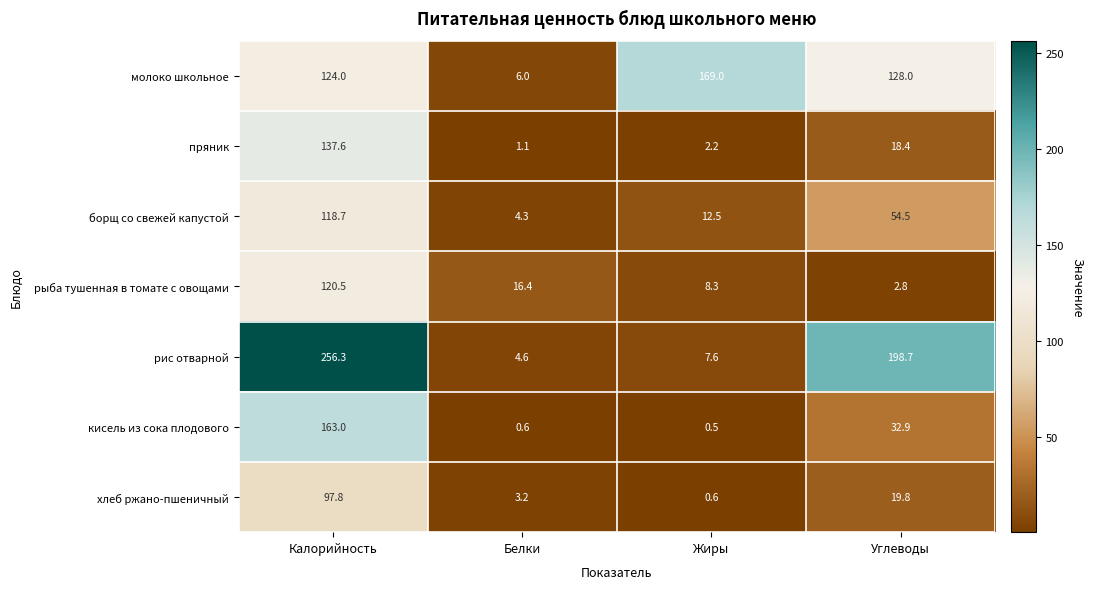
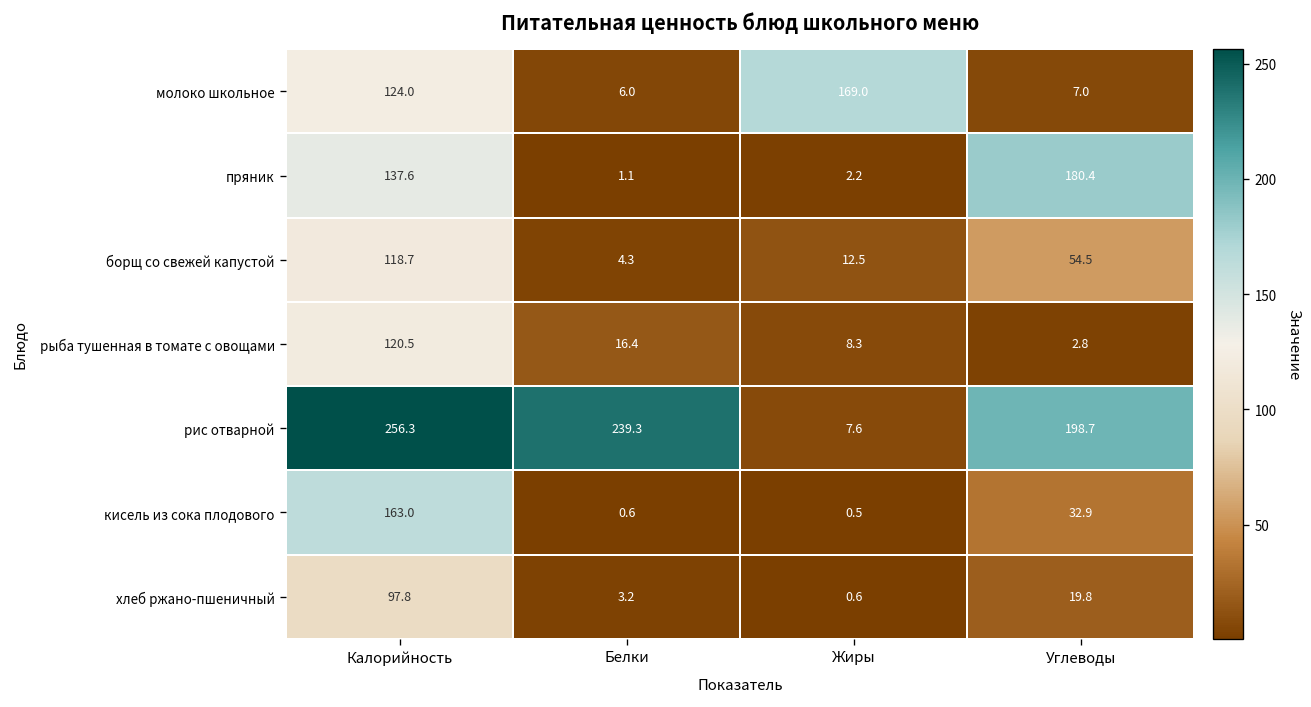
молоко школьное, Углеводы: 128.0 -> 7.0
пряник, Углеводы: 18.4 -> 180.4
рис отварной, Белки: 4.6 -> 239.3
